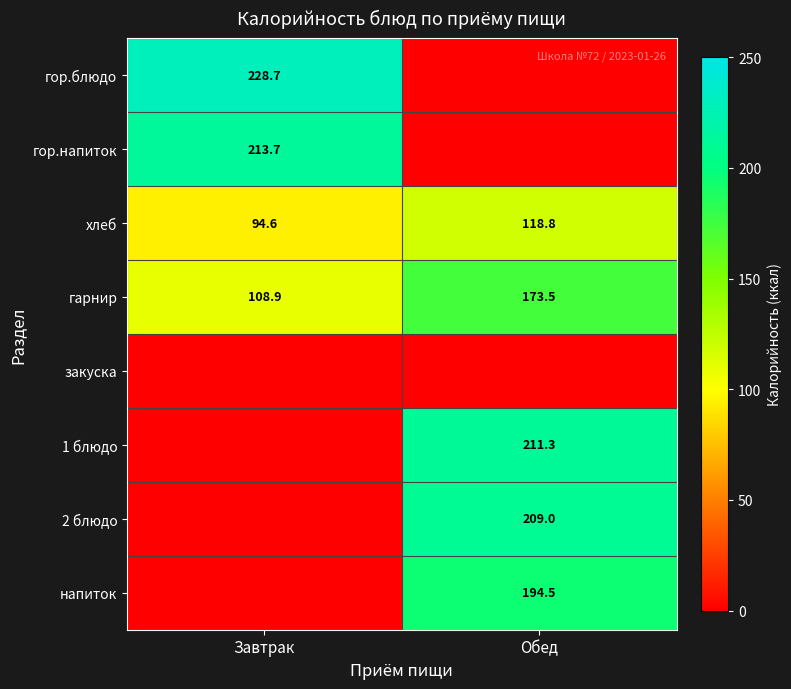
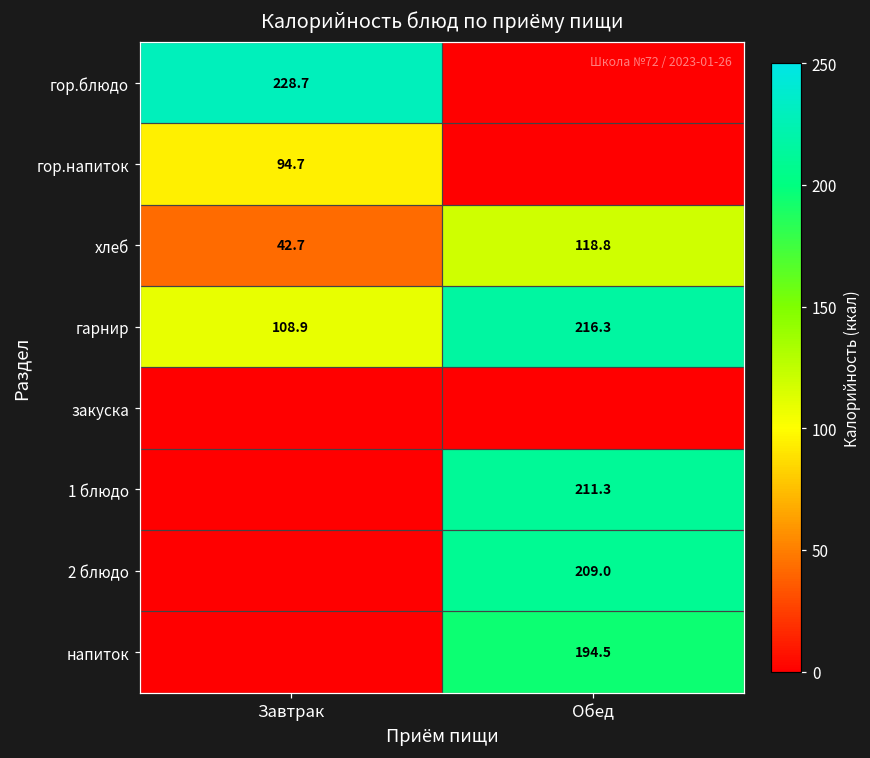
гор.напиток, Завтрак: 213.7 -> 94.7
хлеб, Завтрак: 94.6 -> 42.7
гарнир, Обед: 173.5 -> 216.3
